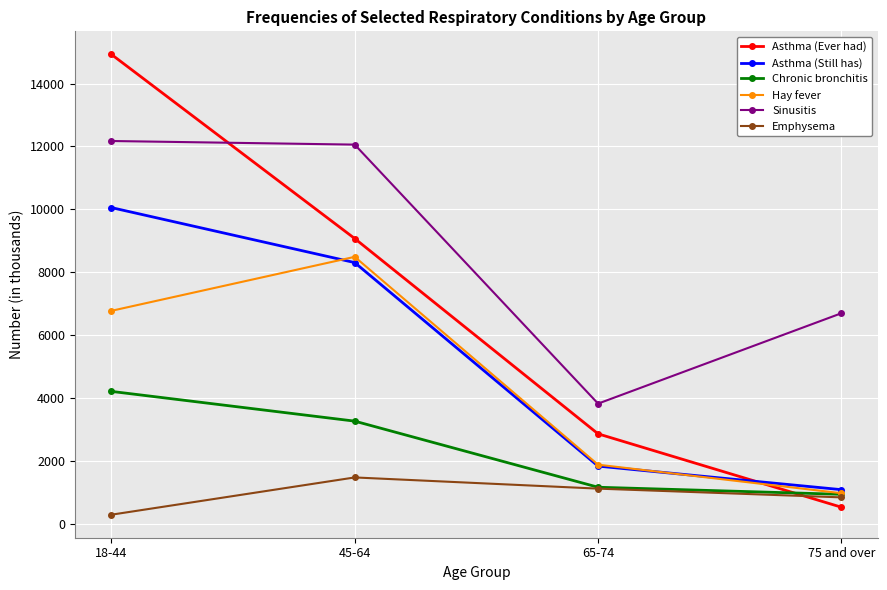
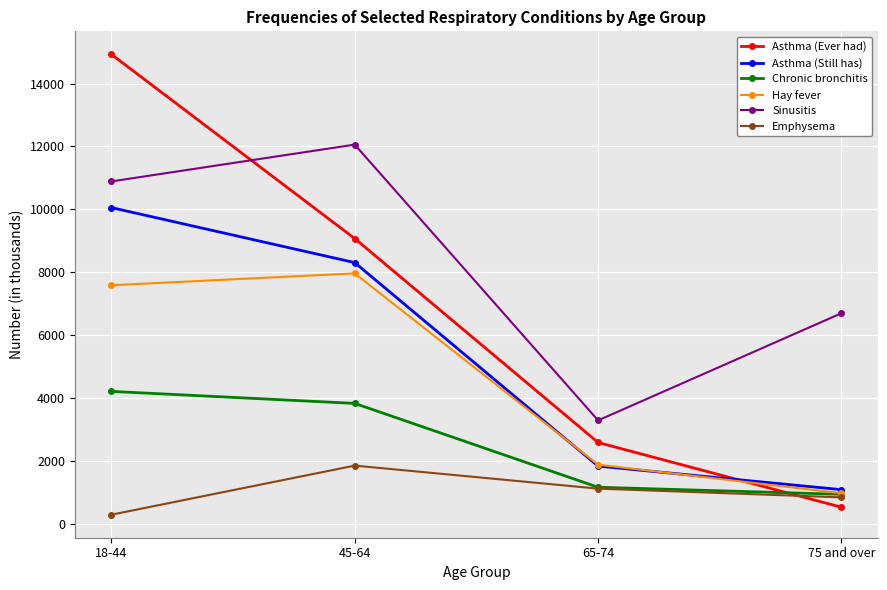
Hay fever, 18-44: 6800 -> 7600
Sinusitis, 18-44: 12200 -> 10900
Chronic bronchitis, 45-64: 3300 -> 3800
Hay fever, 45-64: 8500 -> 8000
Emphysema, 45-64: 1500 -> 1900
Asthma (Ever had), 65-74: 2900 -> 2600
Sinusitis, 65-74: 3800 -> 3300
